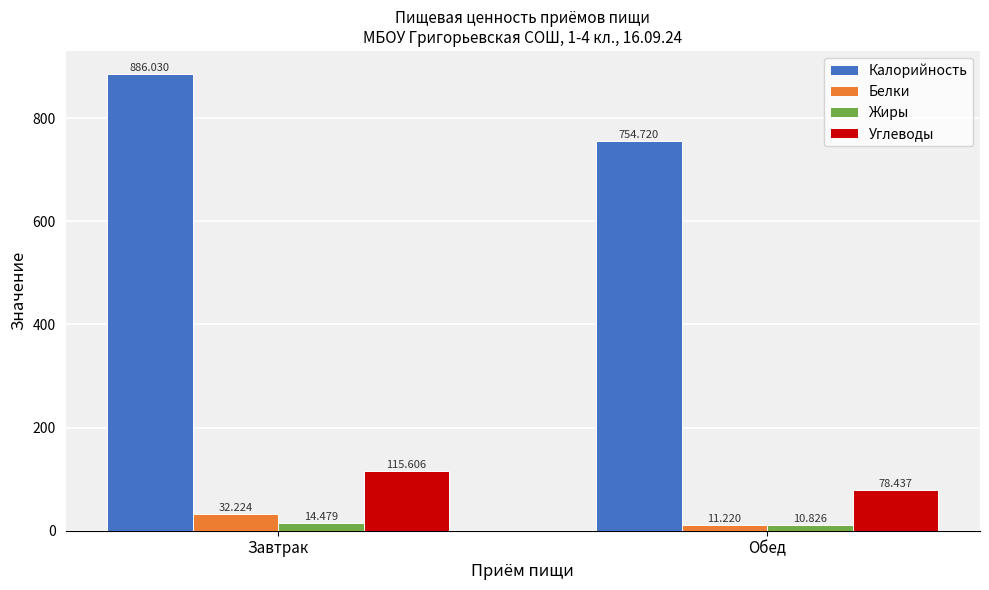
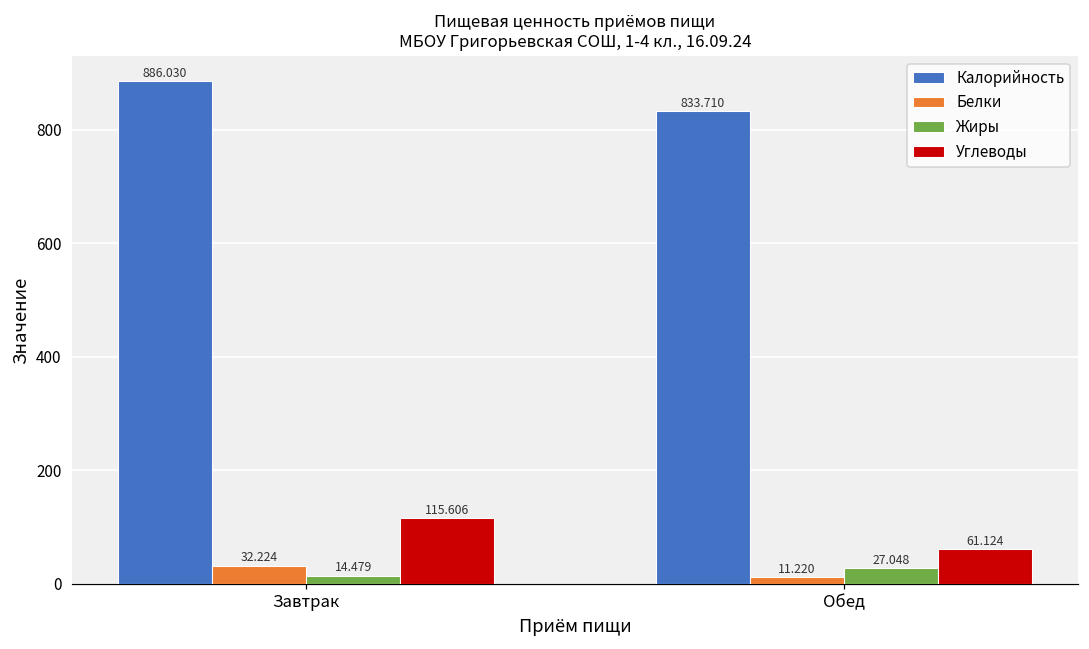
Калорийность, Обед: 754.720 -> 833.710
Жиры, Обед: 10.826 -> 27.048
Углеводы, Обед: 78.437 -> 61.124
